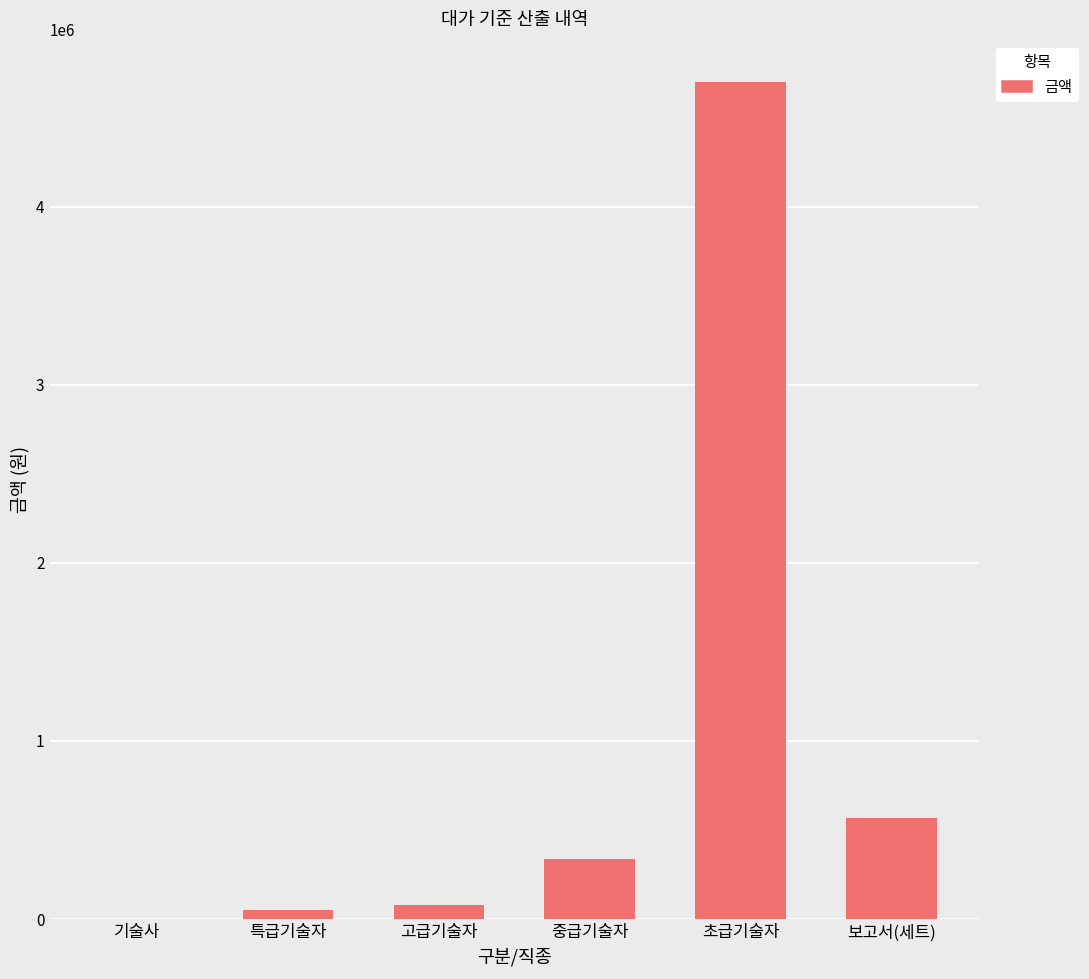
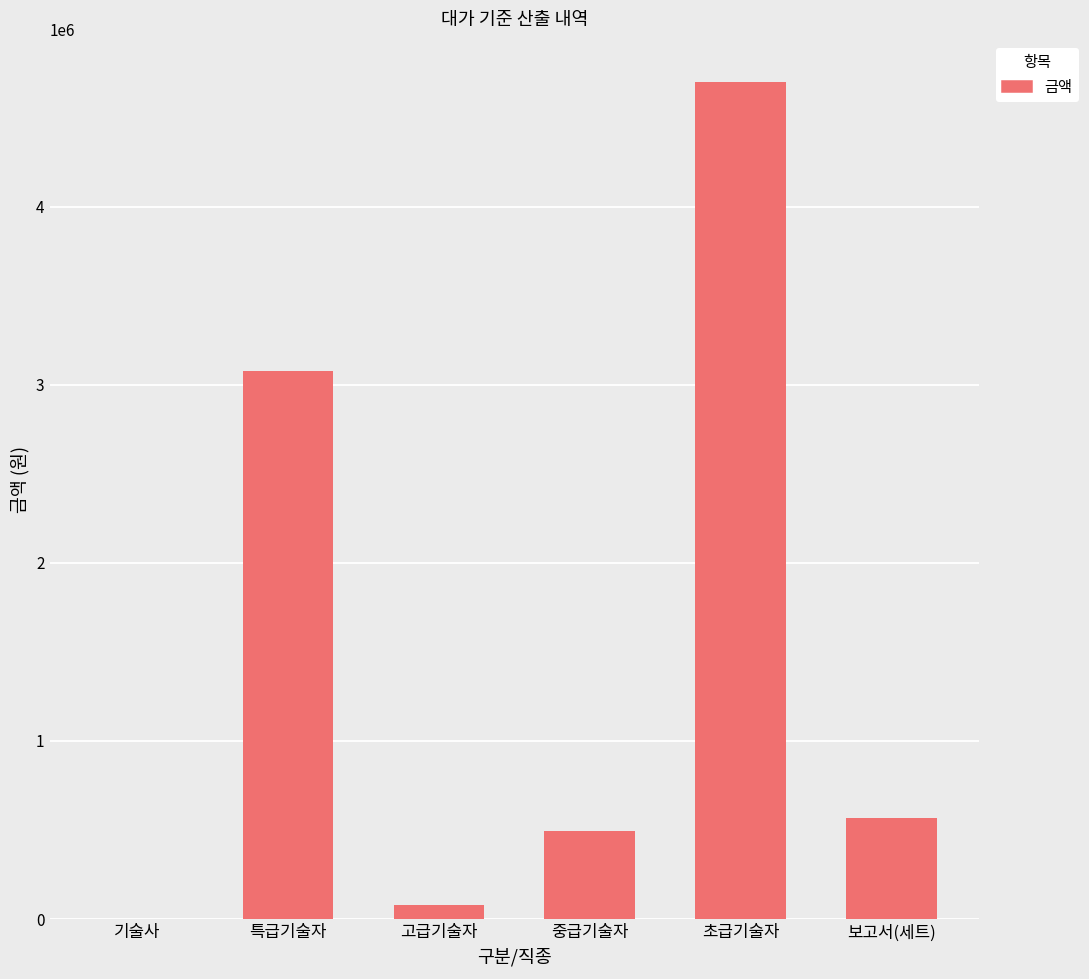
특급기술자: 50000 -> 3080000
중급기술자: 340000 -> 500000
